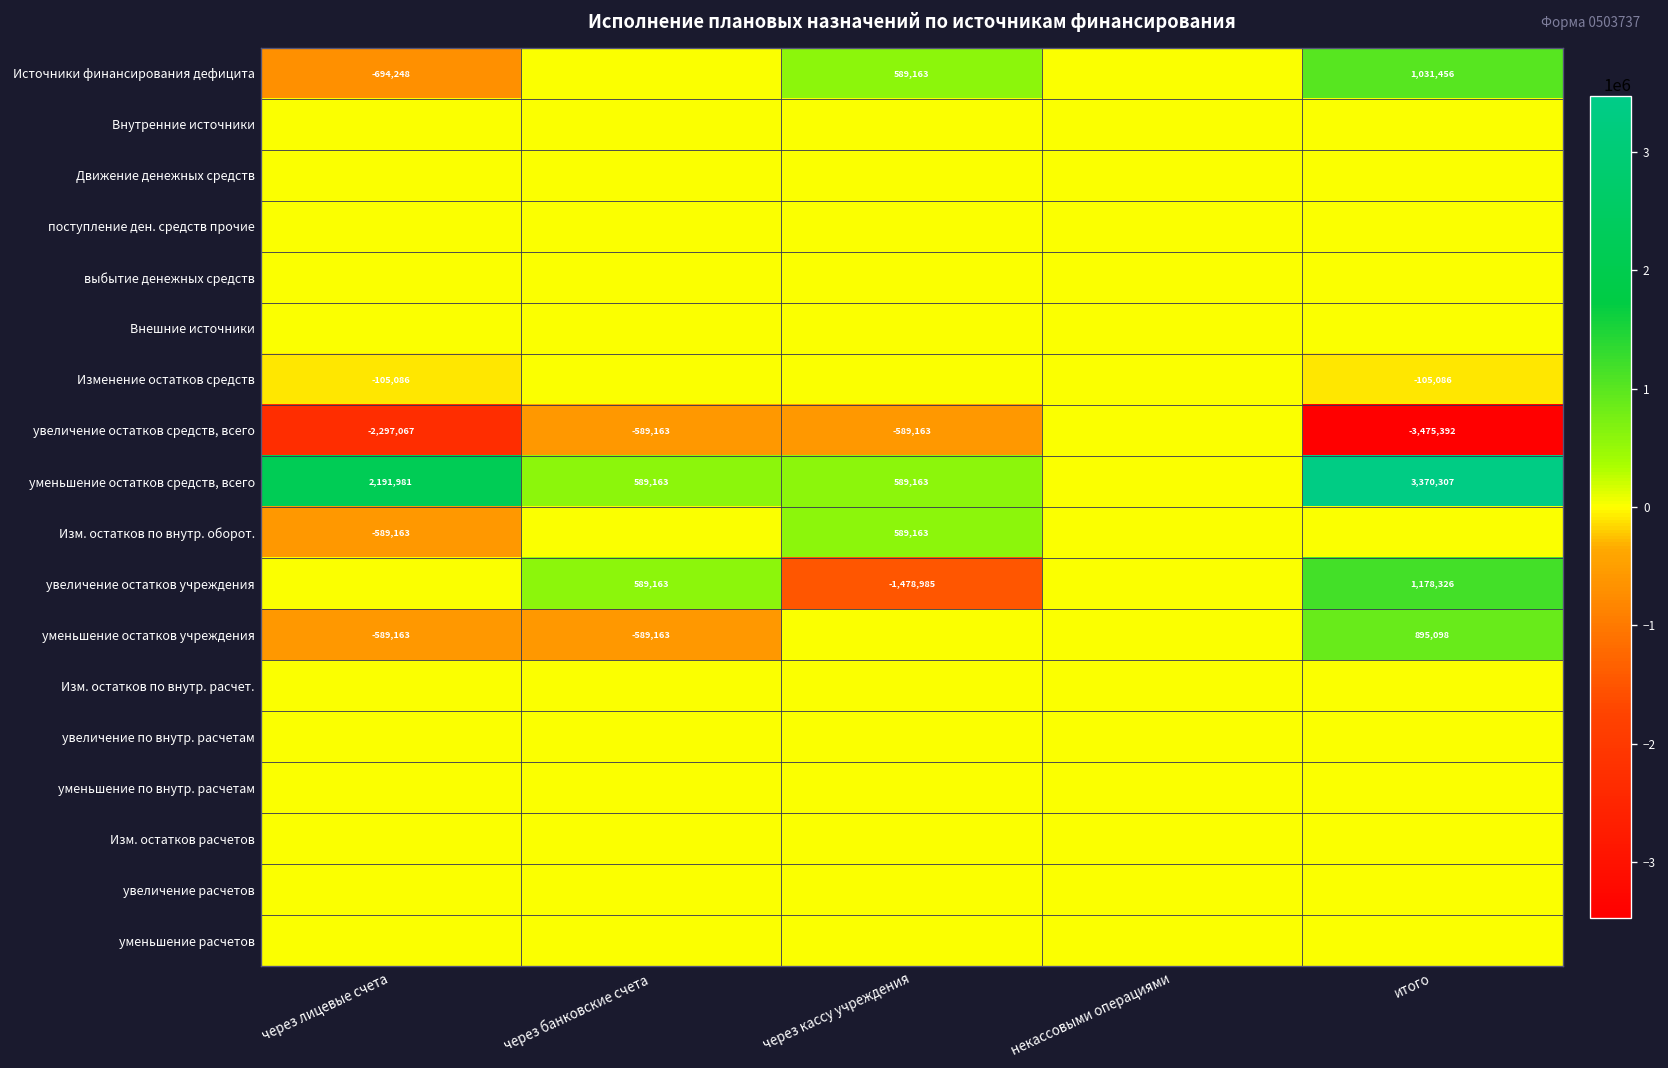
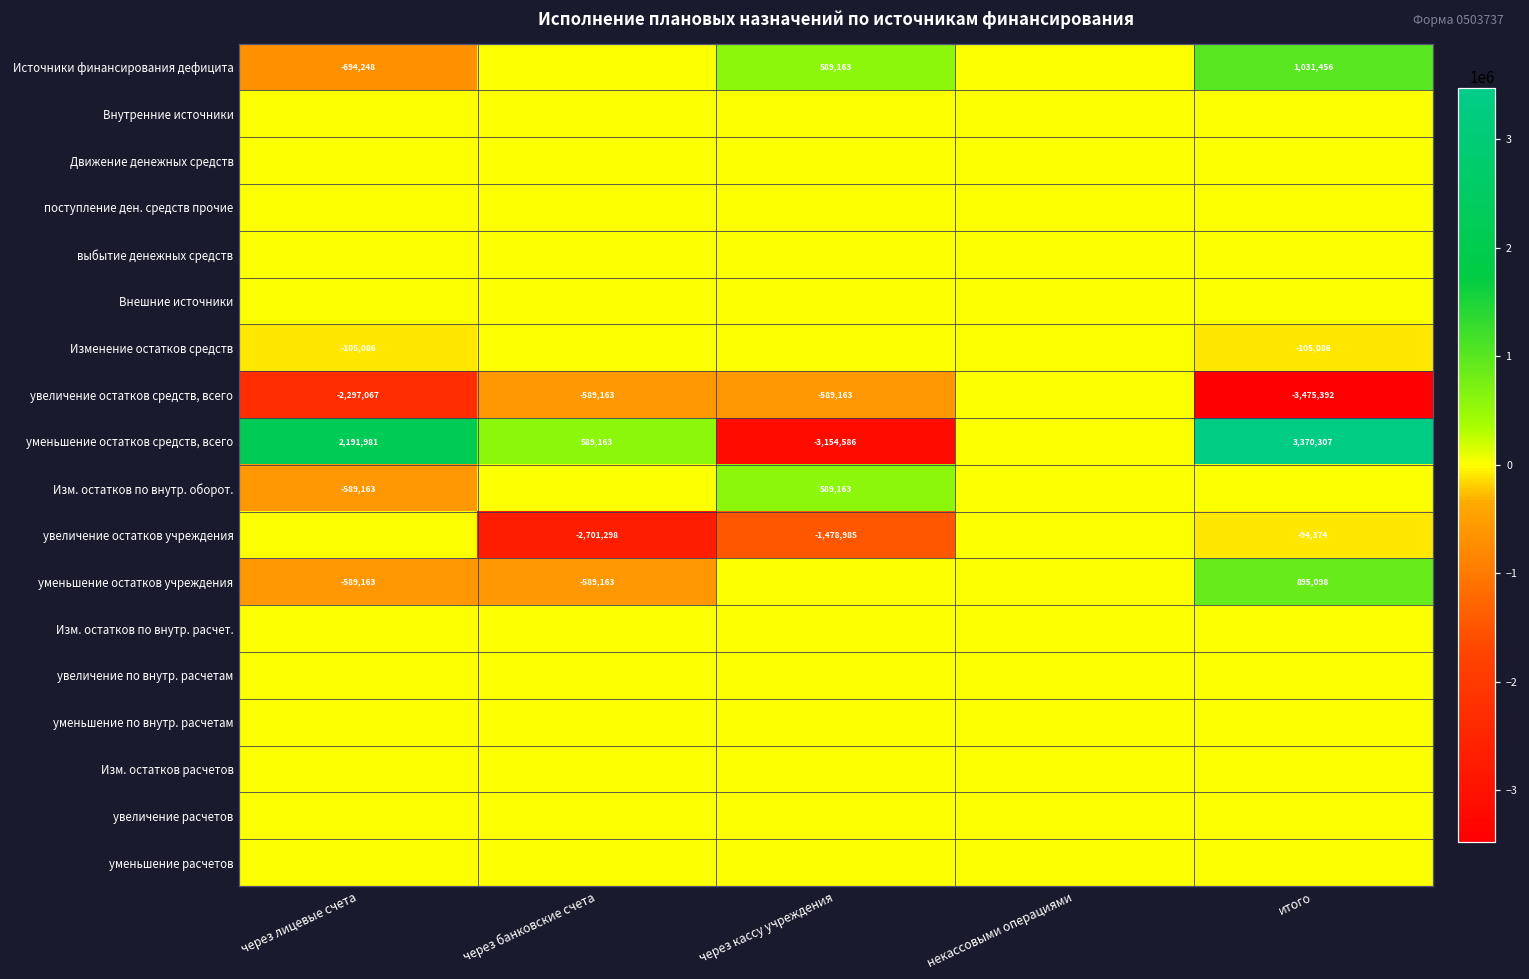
уменьшение остатков средств, всего, через кассу учреждения: 589,163 -> -3,154,586
увеличение остатков учреждения, через банковские счета: 589,163 -> -2,701,298
увеличение остатков учреждения, итого: 1,178,326 -> -94,374
